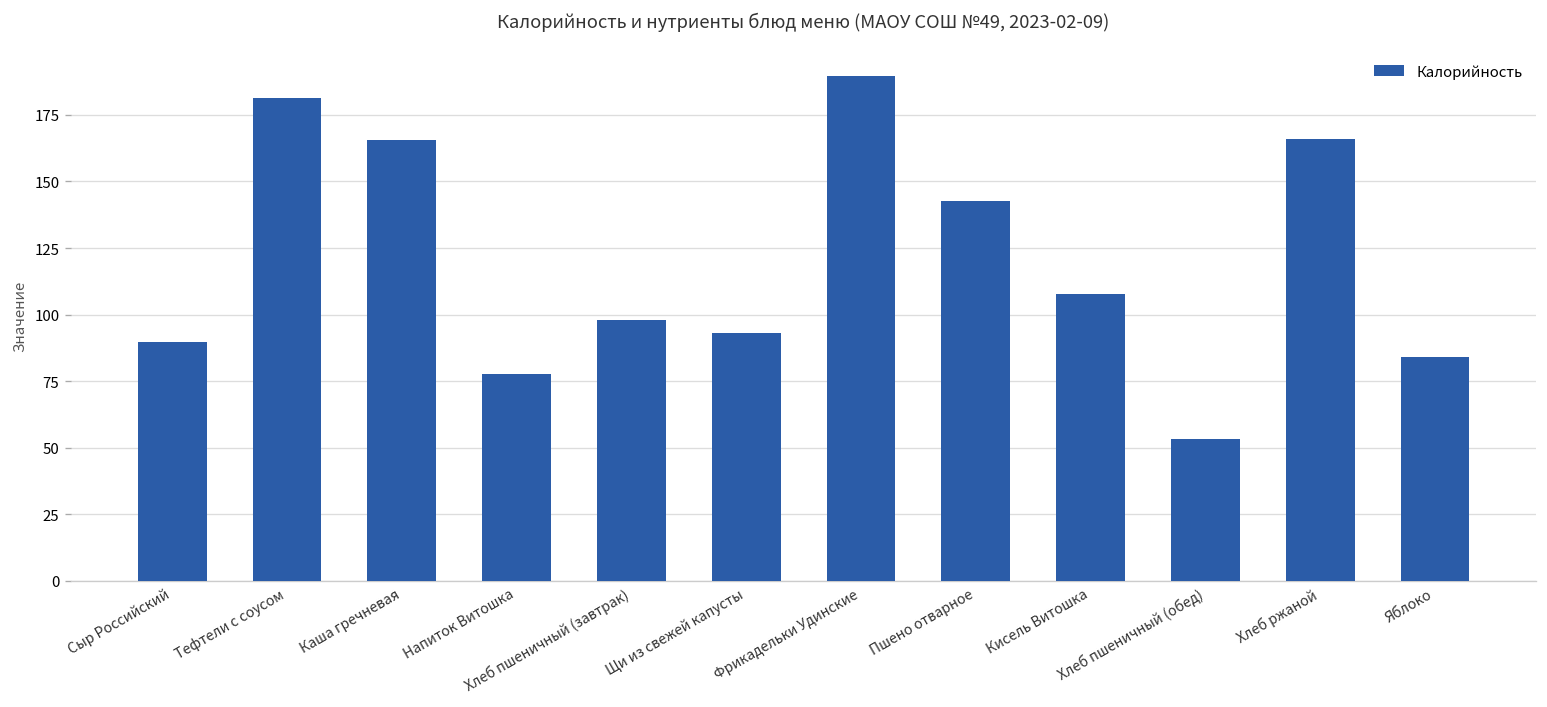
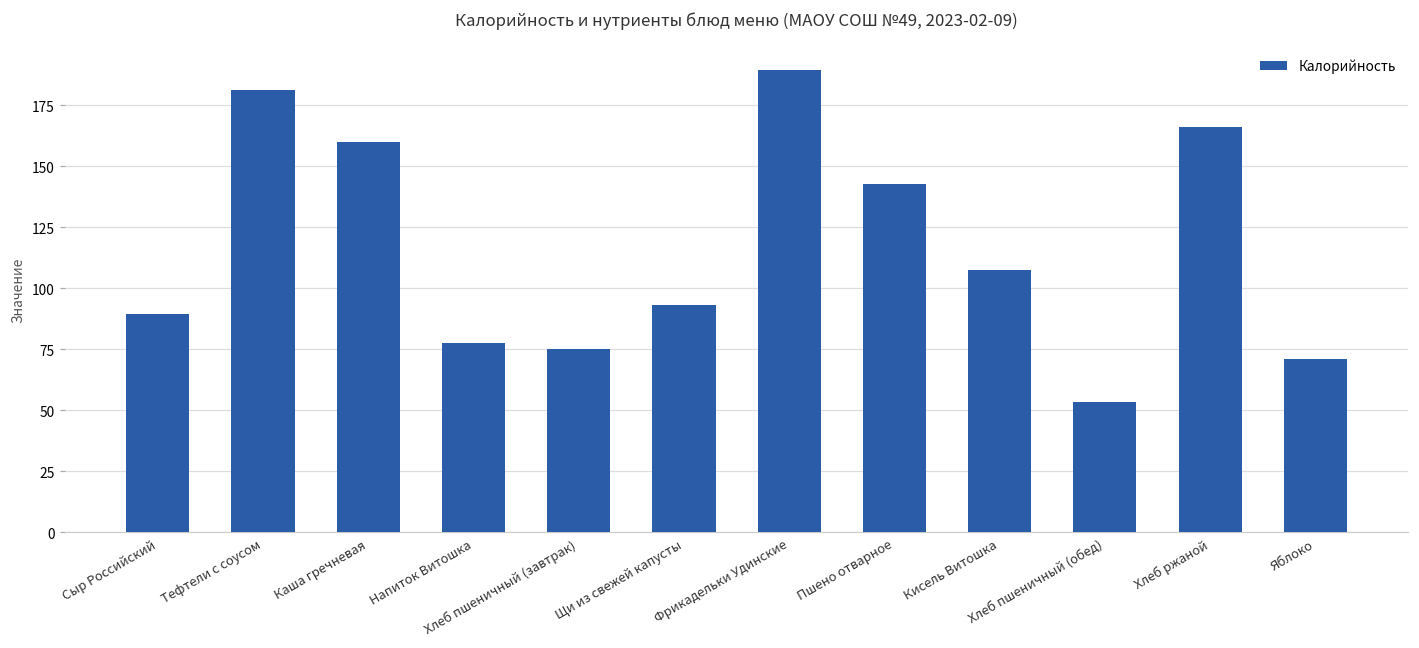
Каша гречневая: 166 -> 160
Хлеб пшеничный (завтрак): 98 -> 75
Яблоко: 84 -> 71
